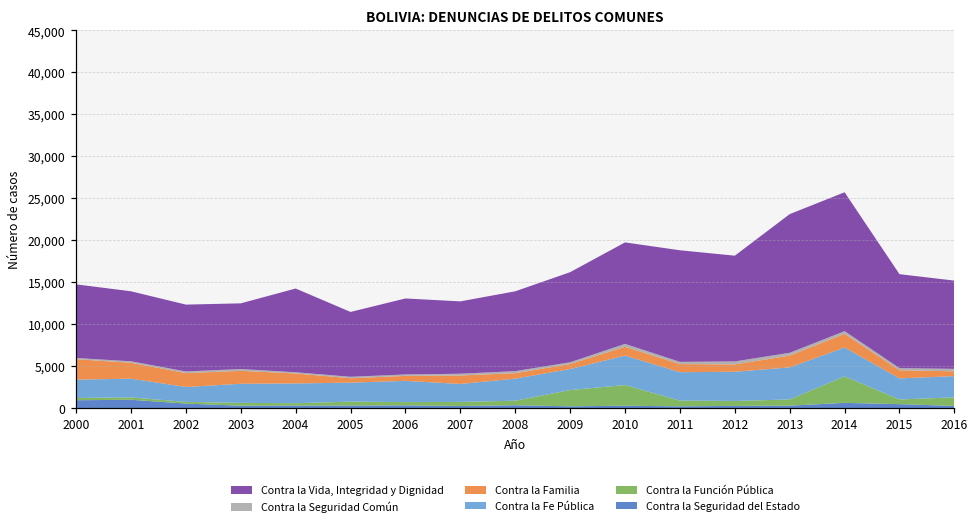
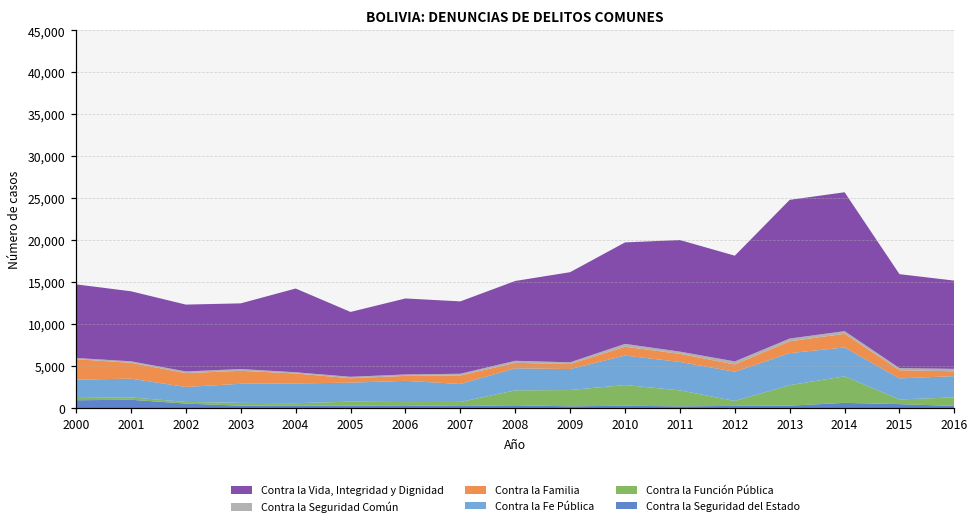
Contra la Función Pública, 2008: 1,000 -> 2,000
Contra la Función Pública, 2011: 1,000 -> 2,000
Contra la Función Pública, 2013: 1,000 -> 2,000
